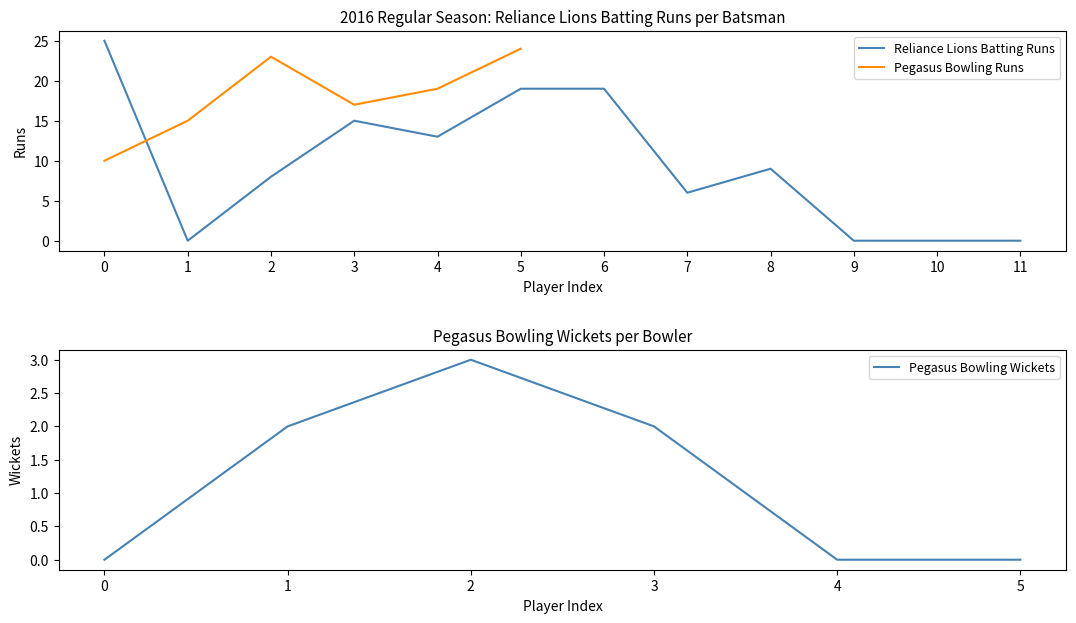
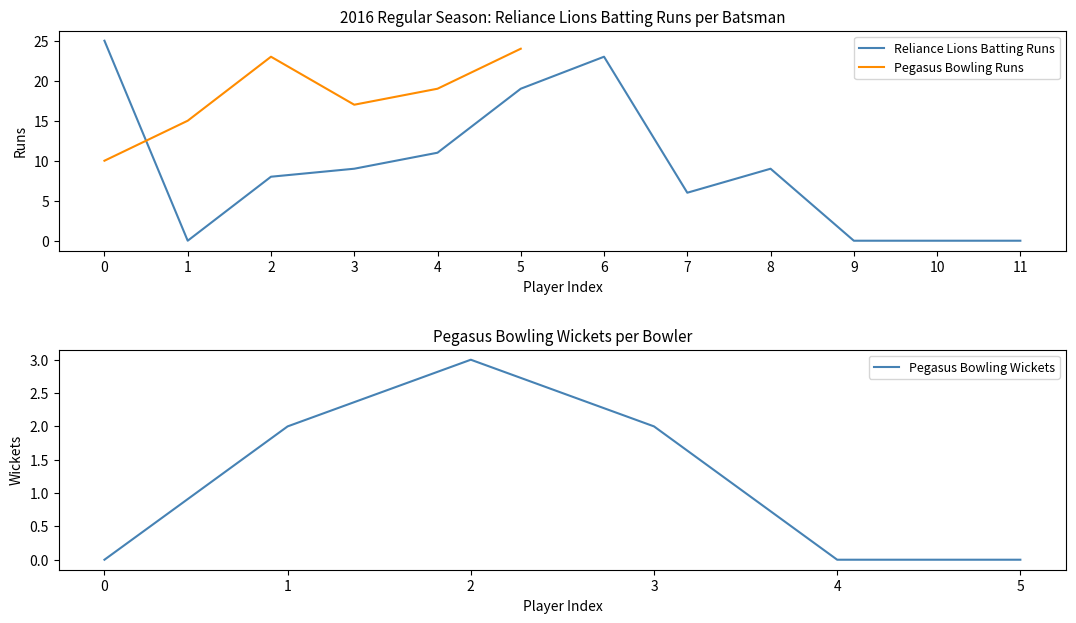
2016 Regular Season: Reliance Lions Batting Runs per Batsman, Reliance Lions Batting Runs, 3: 15 -> 9
2016 Regular Season: Reliance Lions Batting Runs per Batsman, Reliance Lions Batting Runs, 4: 13 -> 11
2016 Regular Season: Reliance Lions Batting Runs per Batsman, Reliance Lions Batting Runs, 6: 19 -> 23
